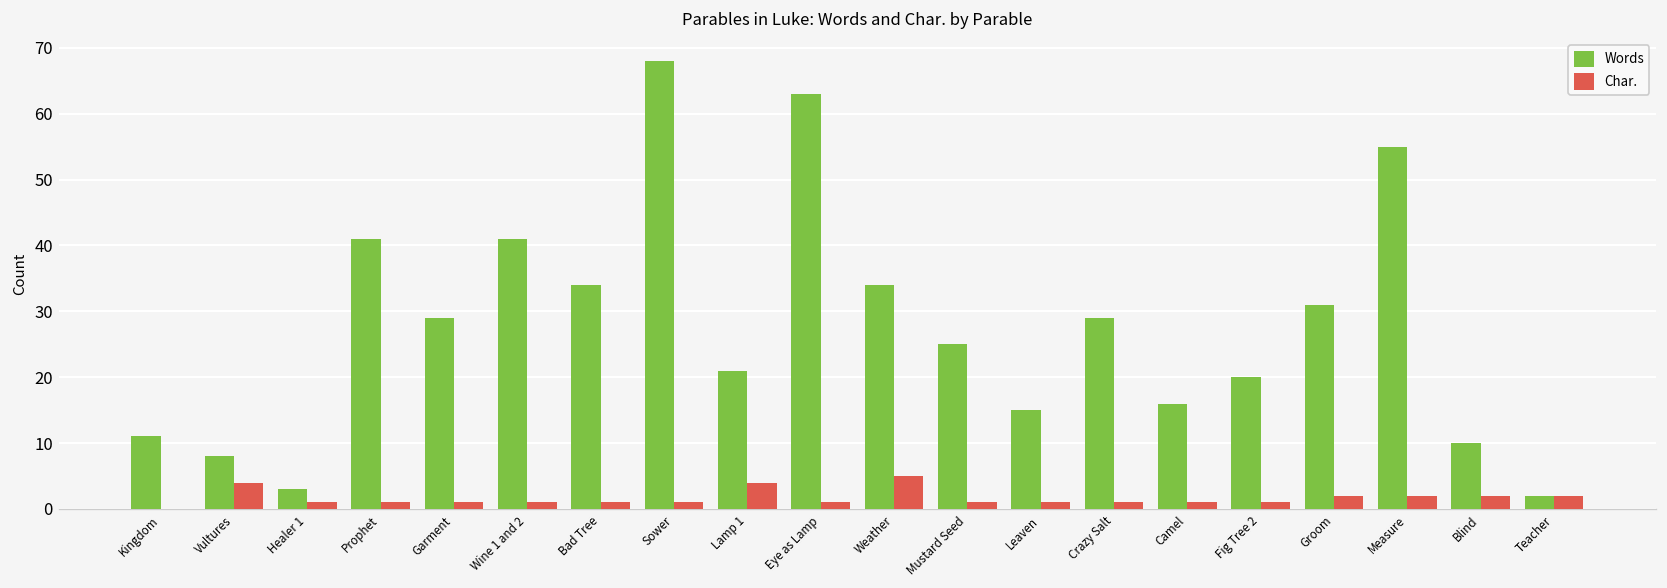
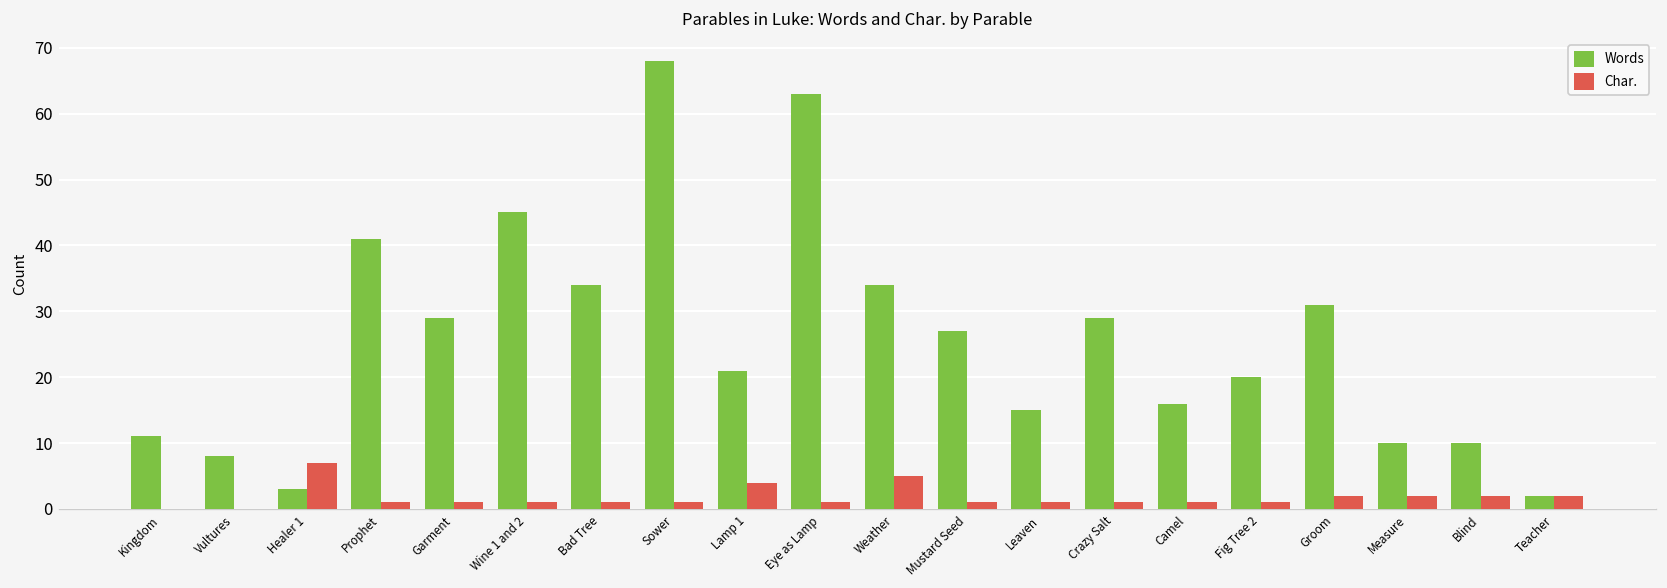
Char., Vultures: 4 -> 0
Char., Healer 1: 1 -> 7
Words, Wine 1 and 2: 41 -> 45
Words, Mustard Seed: 25 -> 27
Words, Measure: 55 -> 10
